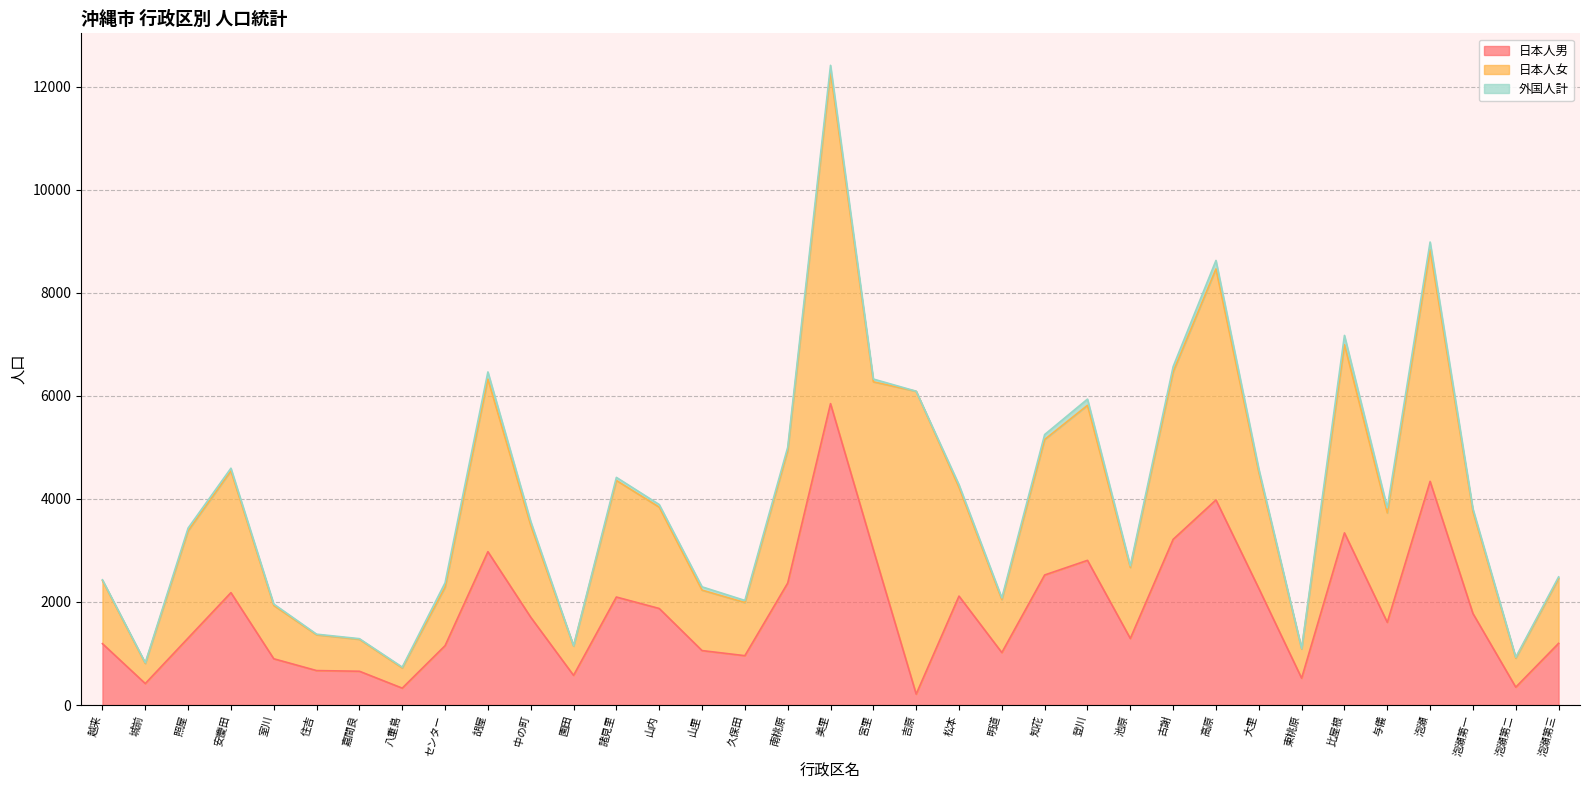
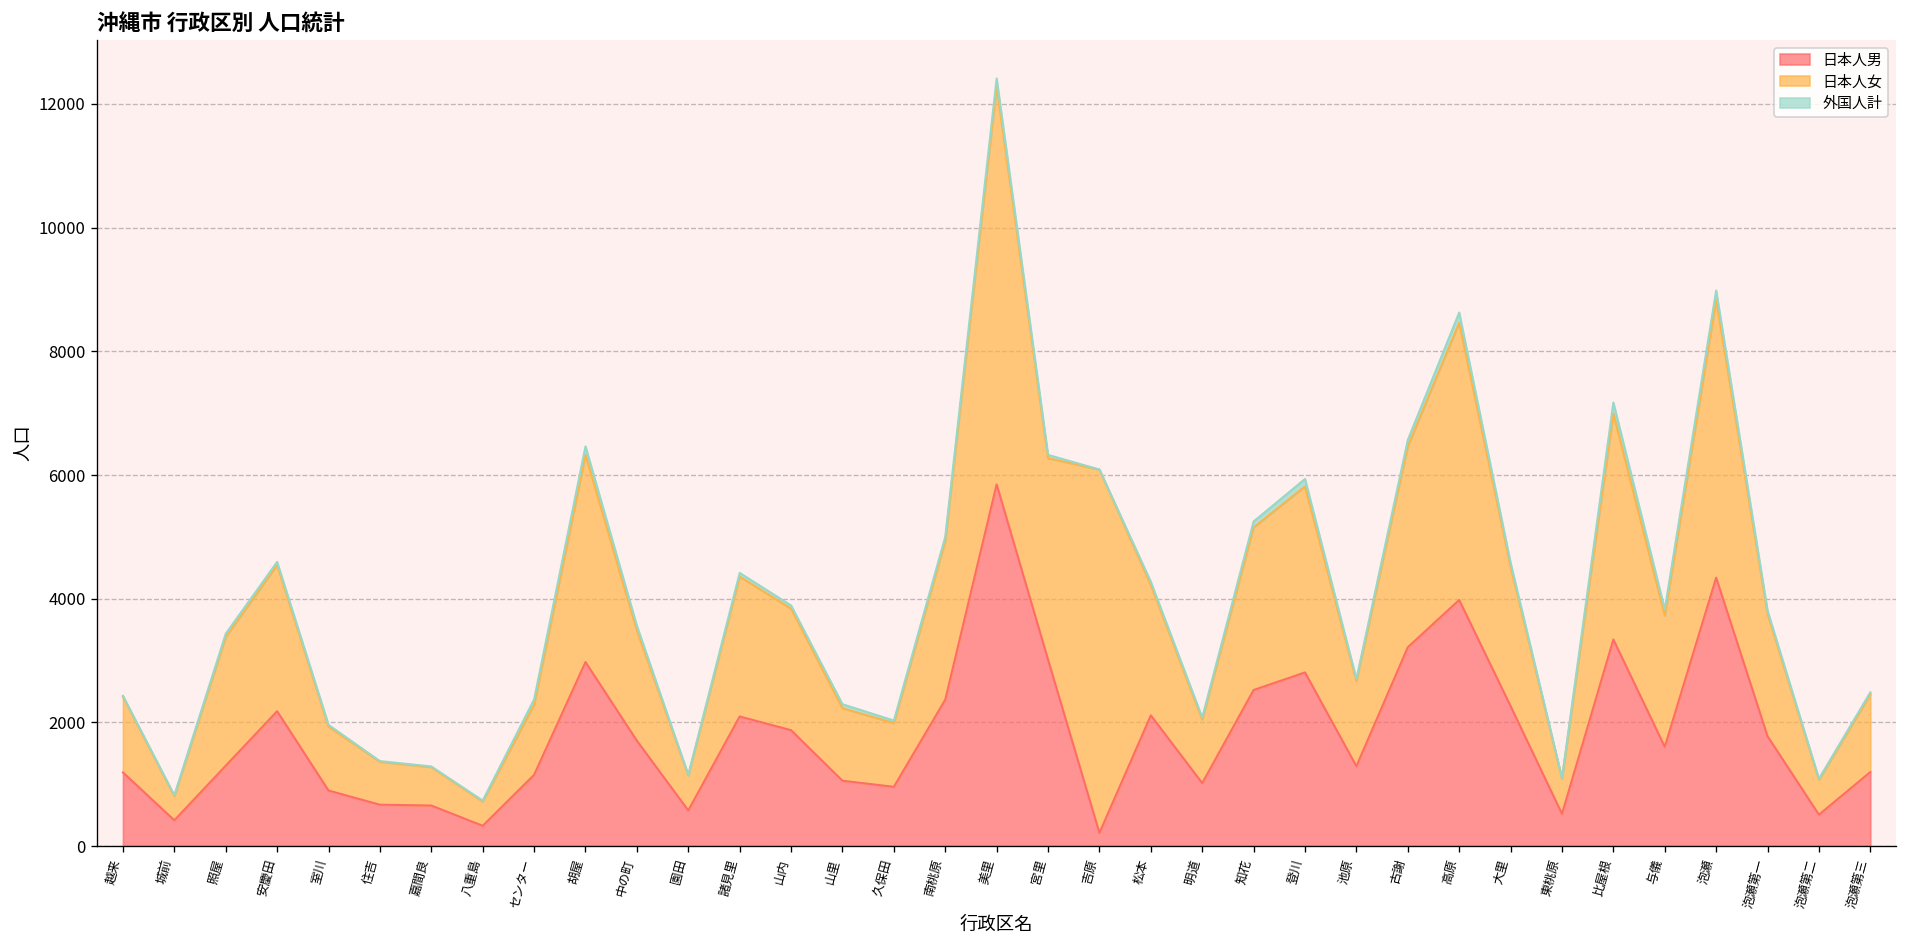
日本人男, 泡瀬第二: 300 -> 500
